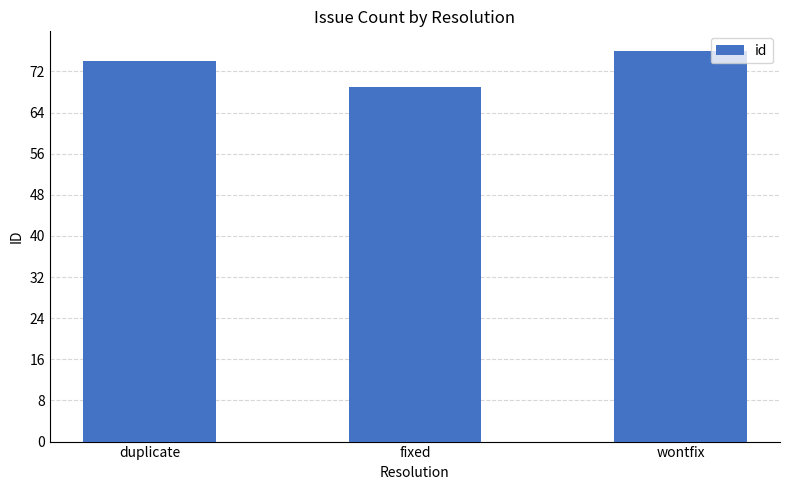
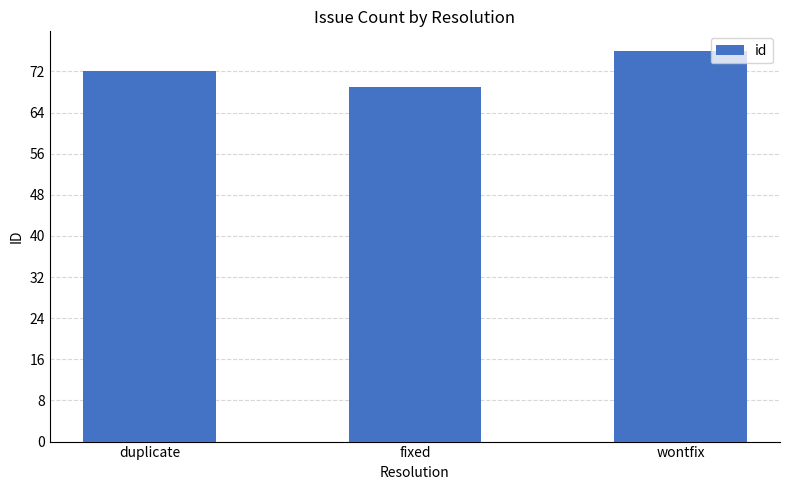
duplicate: 74 -> 72
